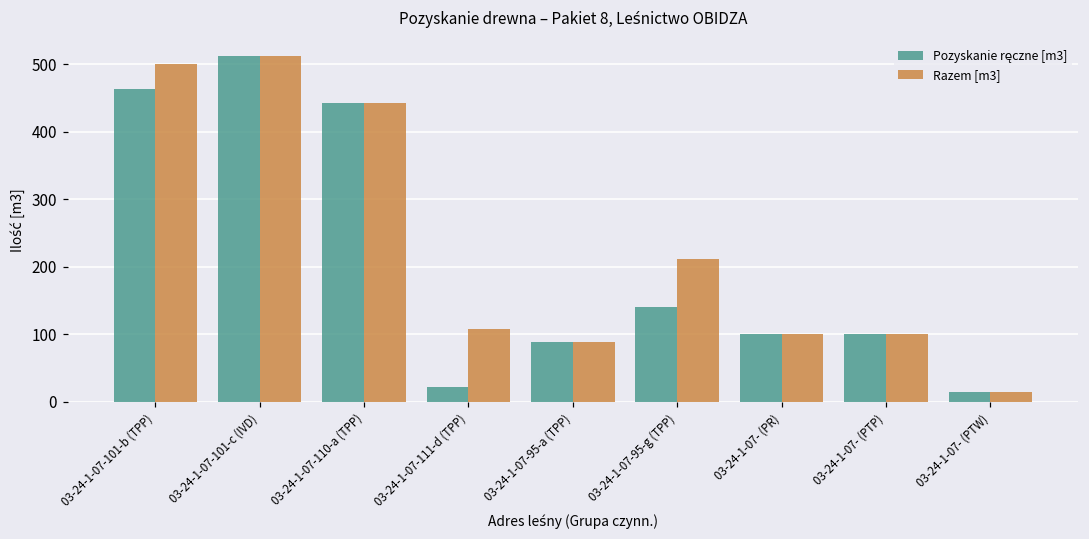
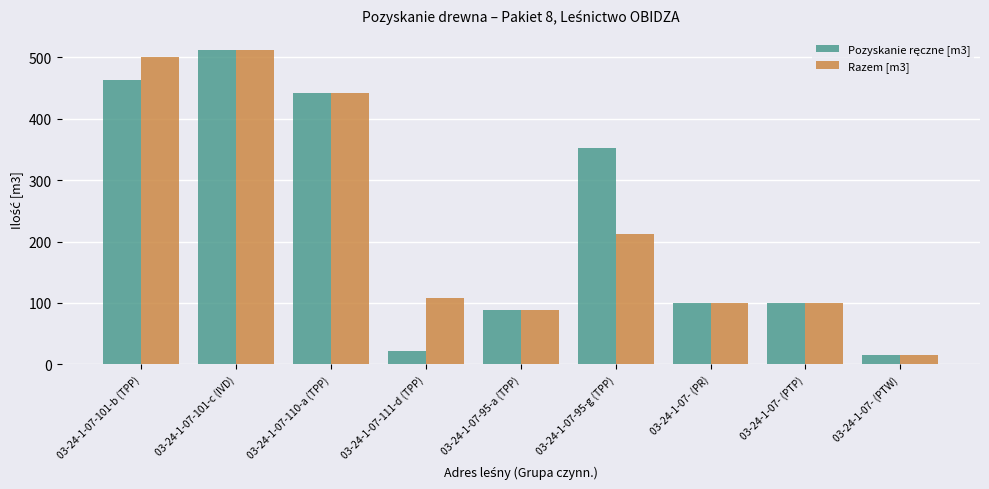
Pozyskanie ręczne [m3], 03-24-1-07-95-g (TPP): 140 -> 350
